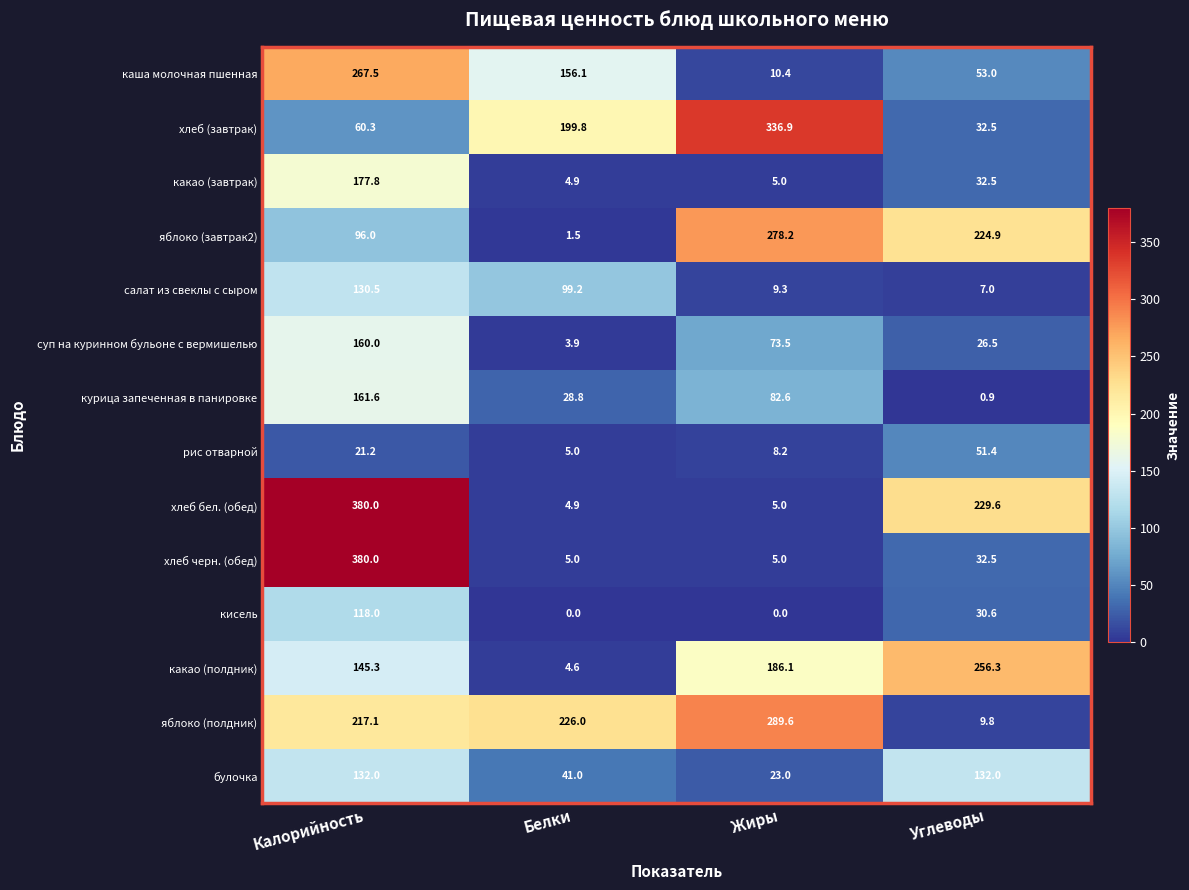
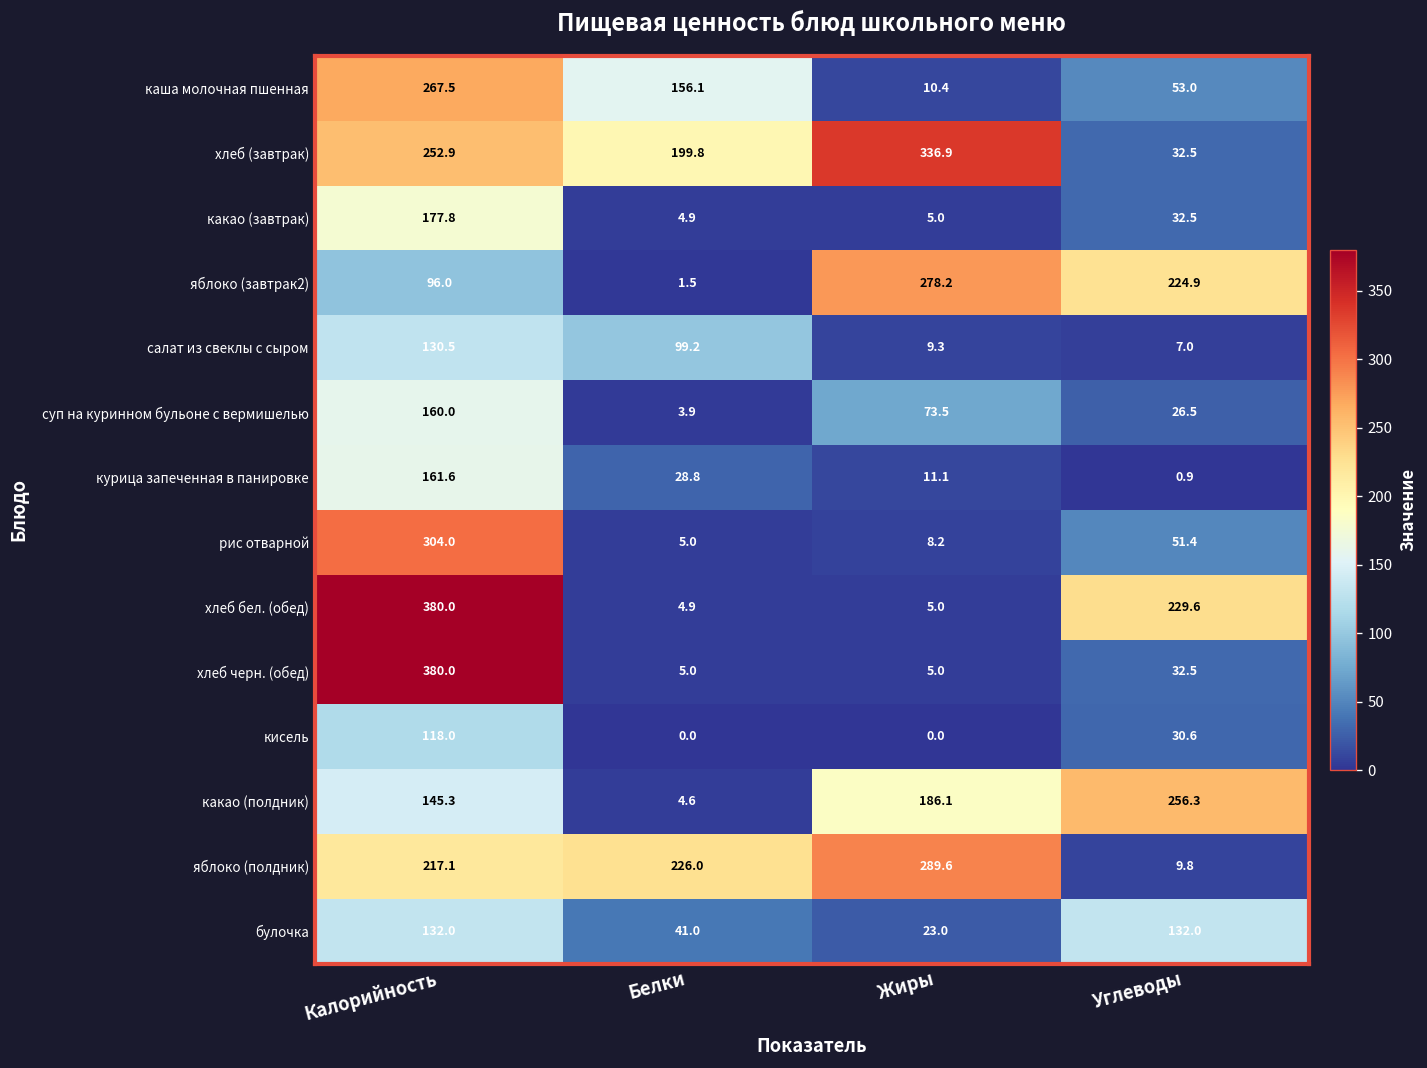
хлеб (завтрак), Калорийность: 60.3 -> 252.9
курица запеченная в панировке, Жиры: 82.6 -> 11.1
рис отварной, Калорийность: 21.2 -> 304.0
